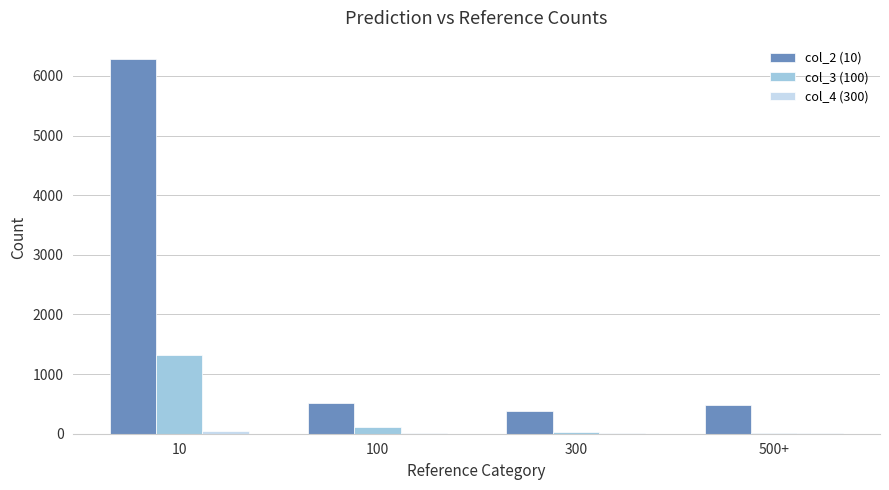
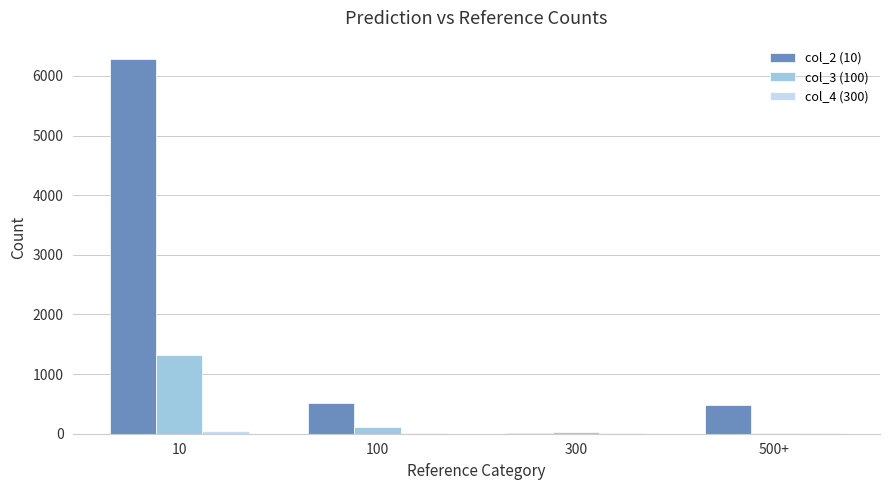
col_2 (10), 300: 400 -> 0
